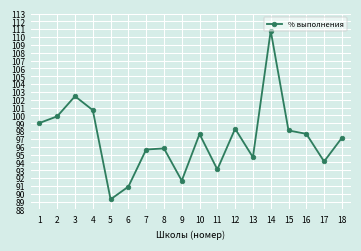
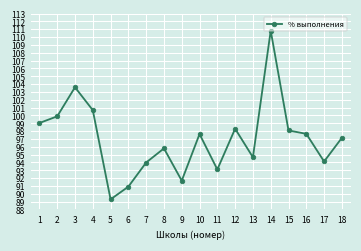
3: 102 -> 104
7: 96 -> 94
